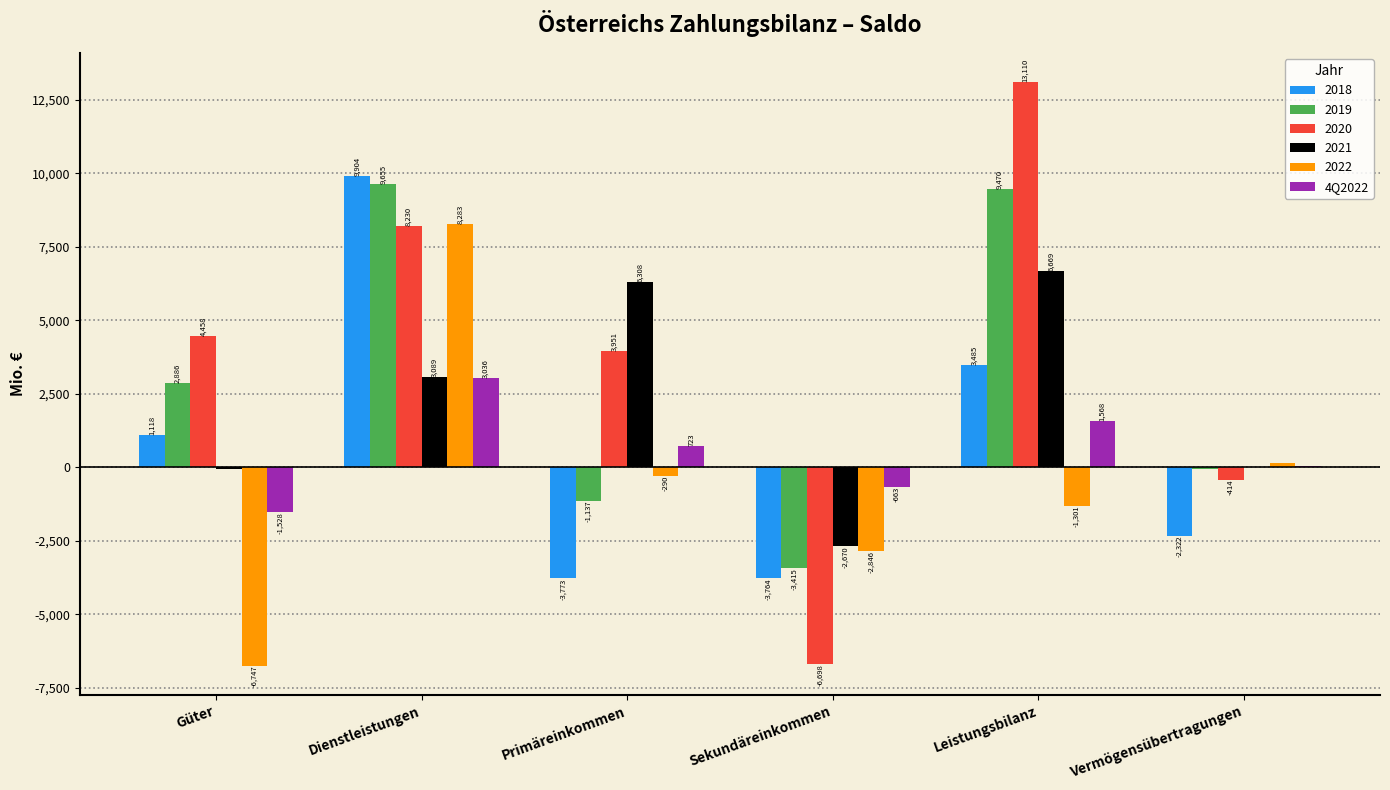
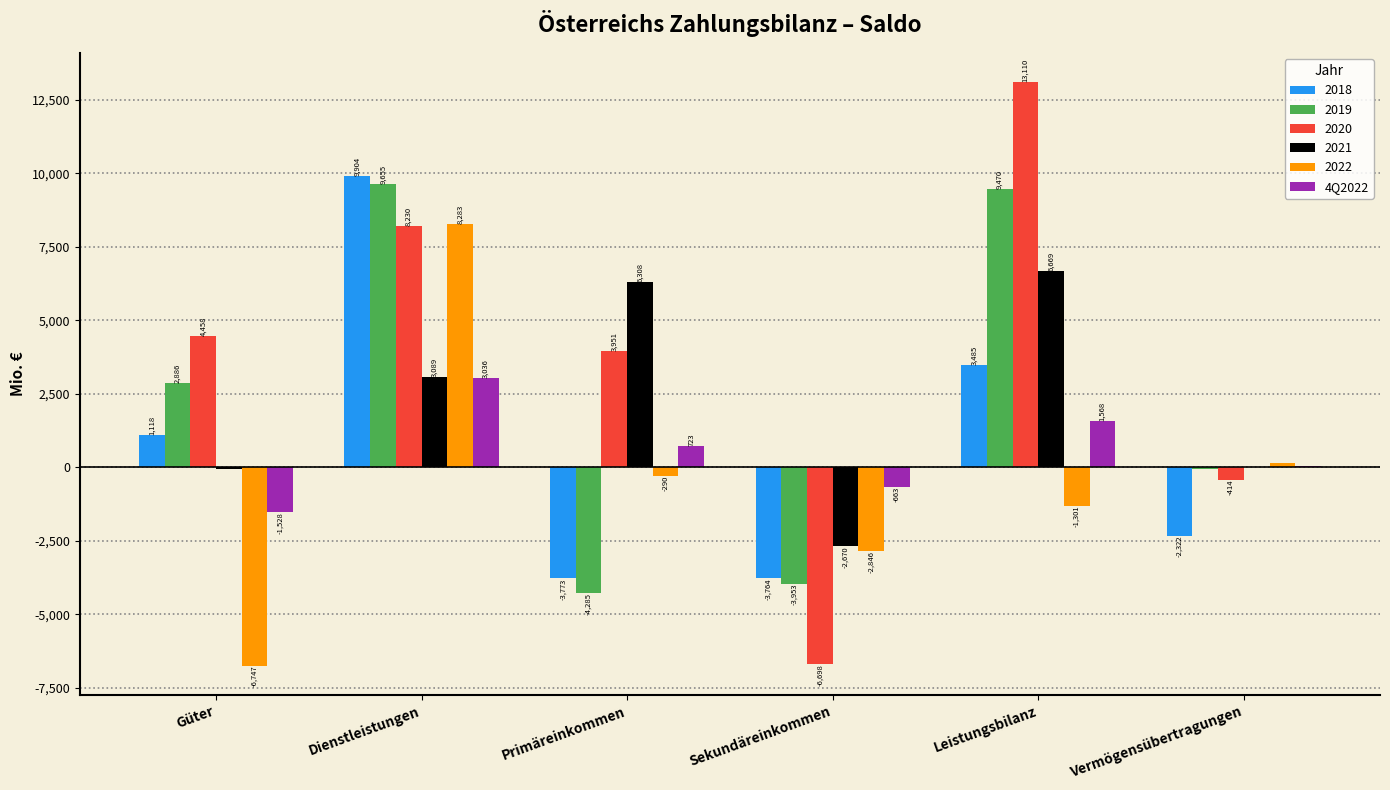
2019, Primäreinkommen: -1,137 -> -4,285
2019, Sekundäreinkommen: -3,415 -> -3,953
